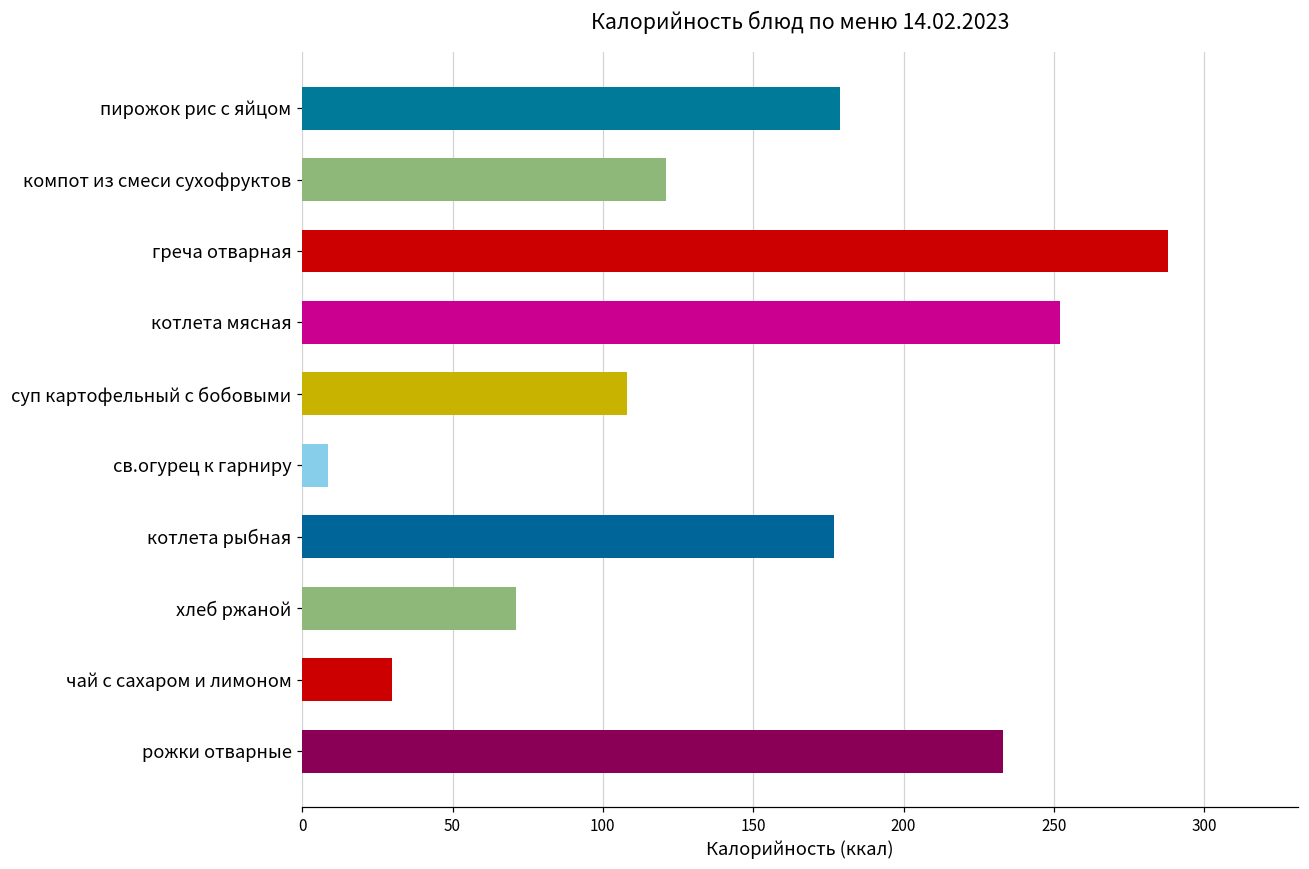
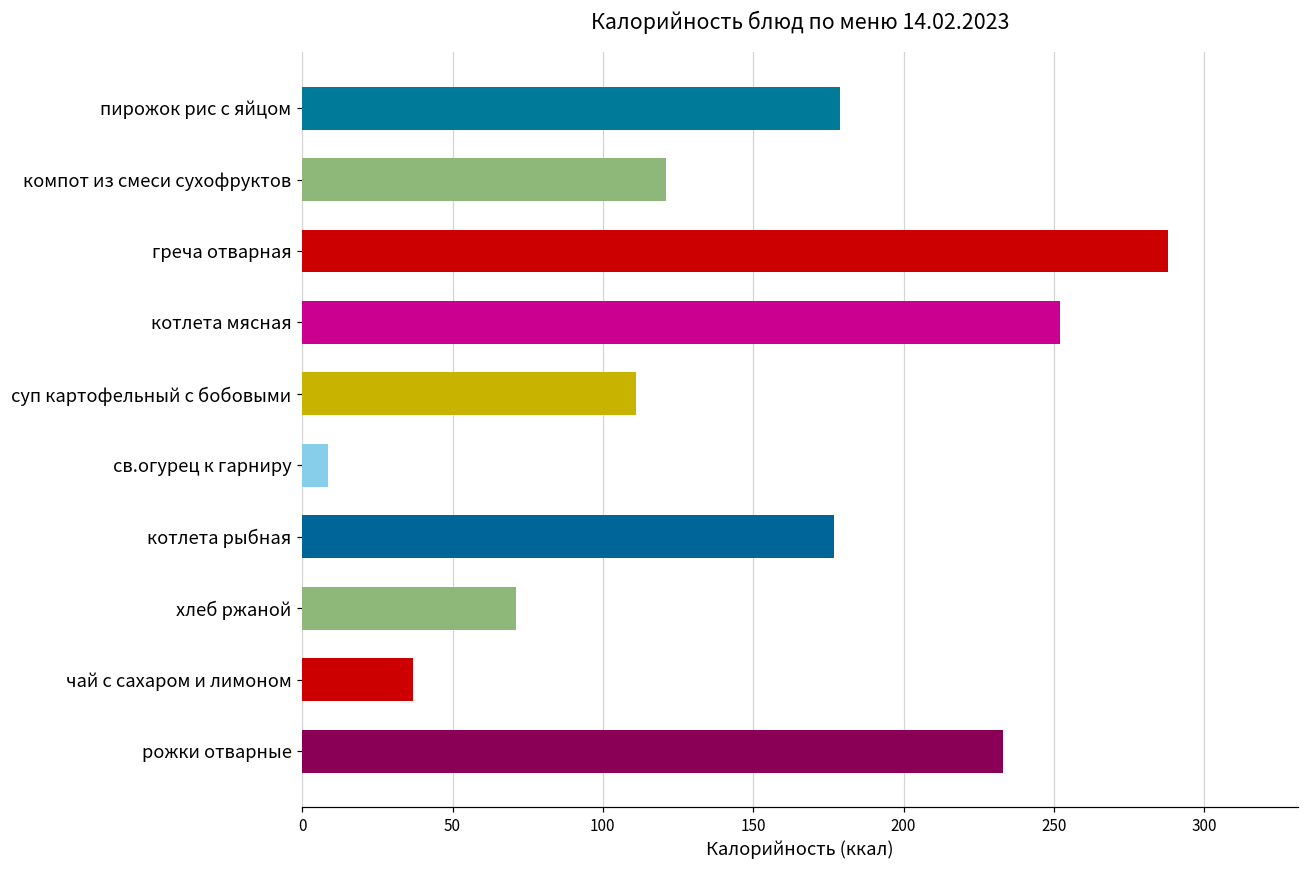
суп картофельный с бобовыми: 108 -> 111
чай с сахаром и лимоном: 30 -> 37
